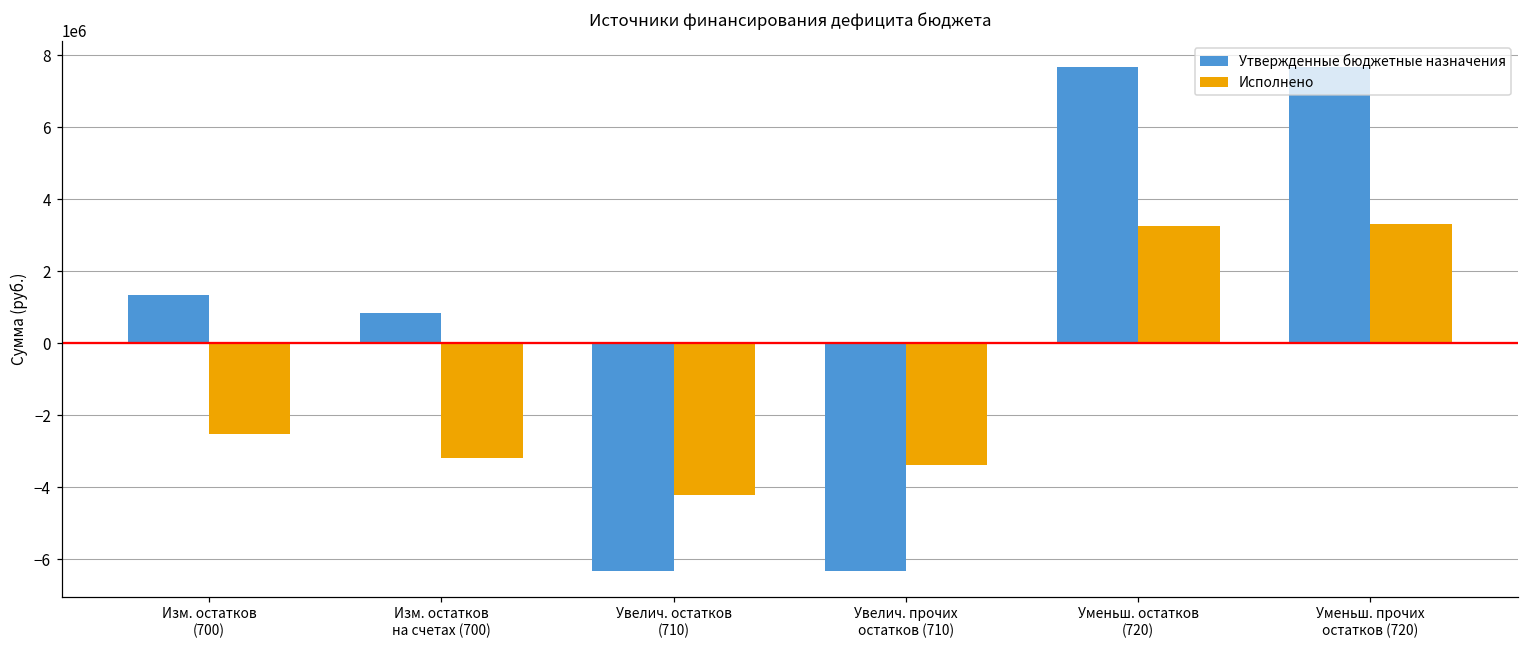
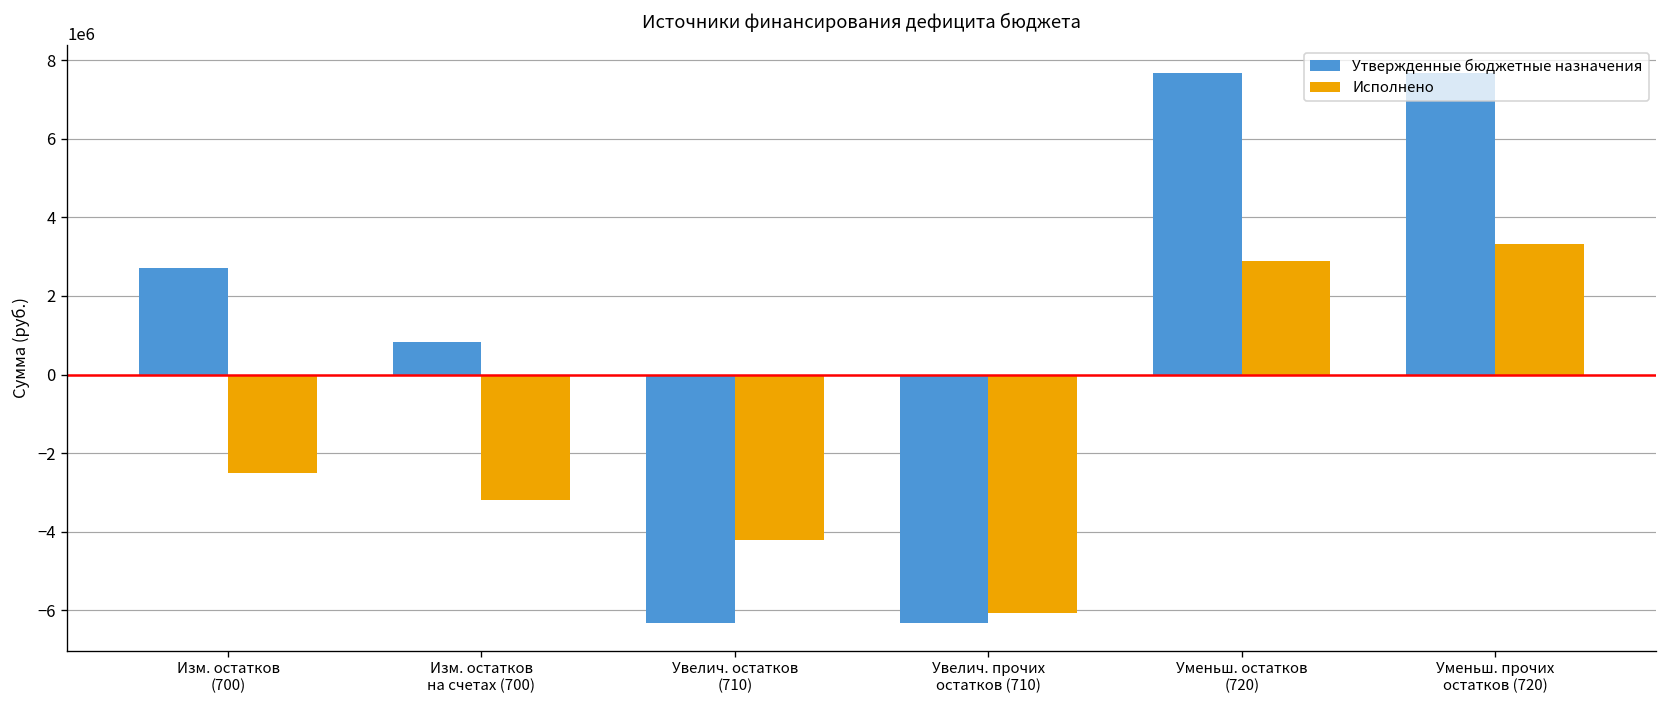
Утвержденные бюджетные назначения, Изм. остатков (700): 1400000 -> 2700000
Исполнено, Увелич. прочих остатков (710): -3400000 -> -6100000
Исполнено, Уменьш. остатков (720): 3300000 -> 2900000
